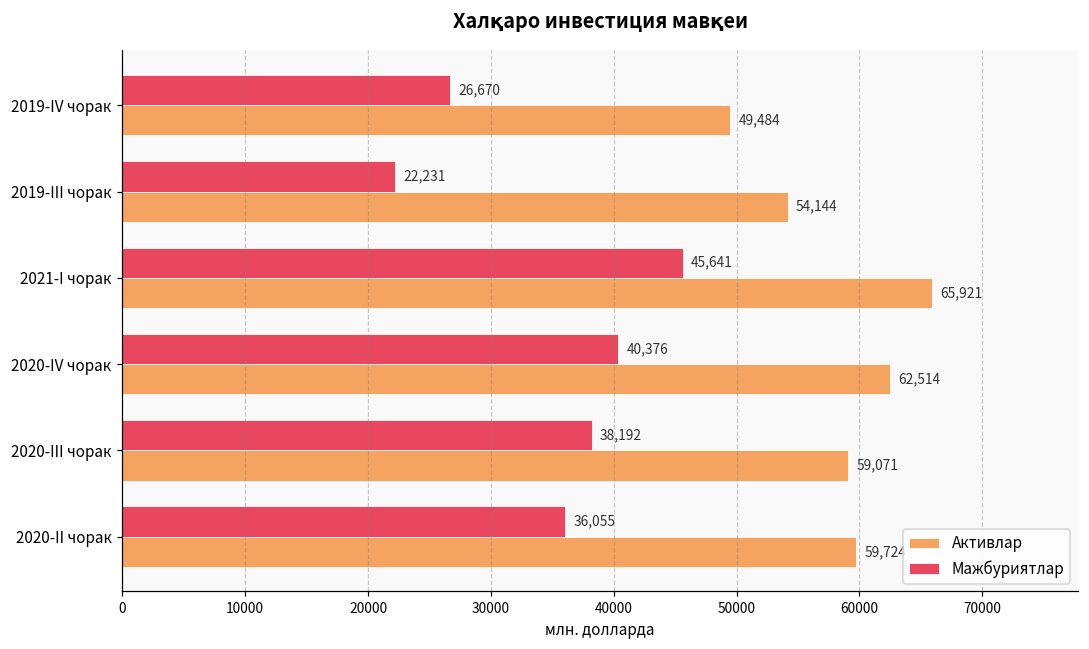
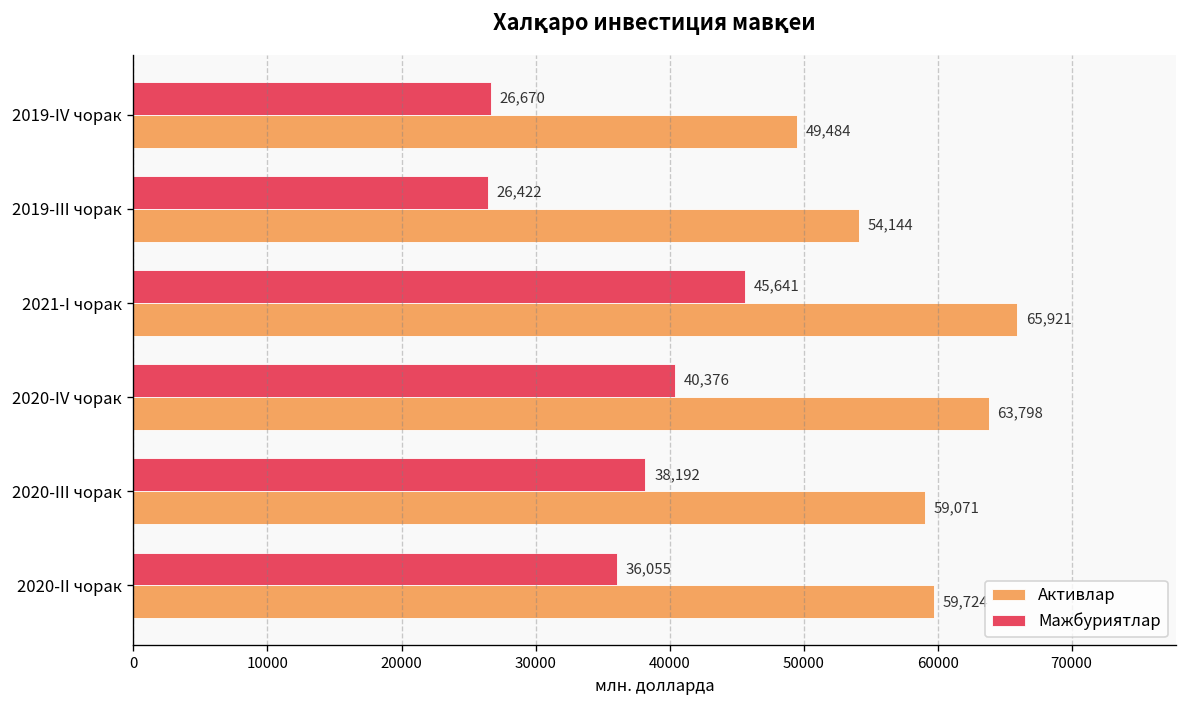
Мажбуриятлар, 2019-III чорак: 22,231 -> 26,422
Активлар, 2020-IV чорак: 62,514 -> 63,798
